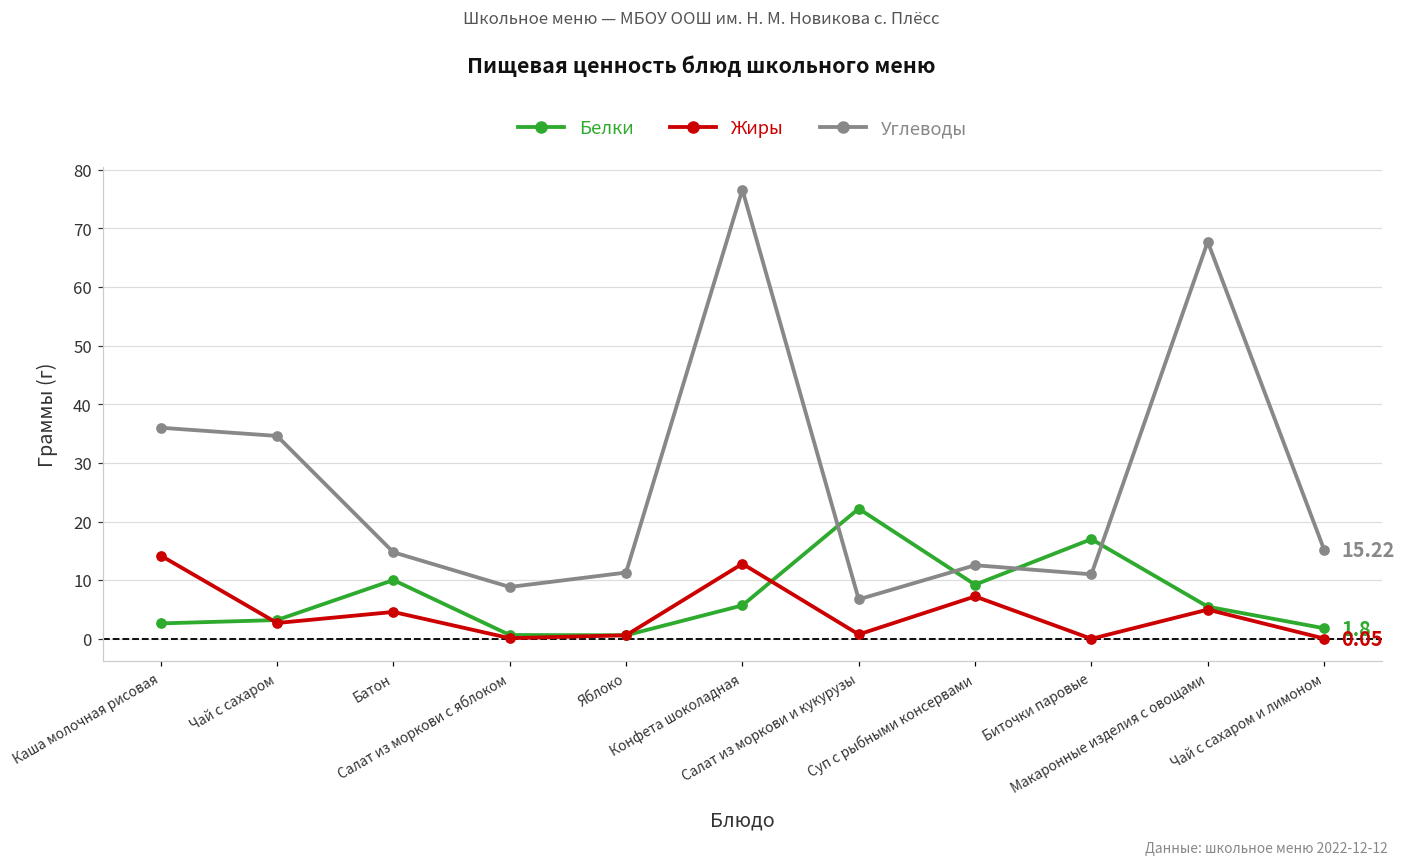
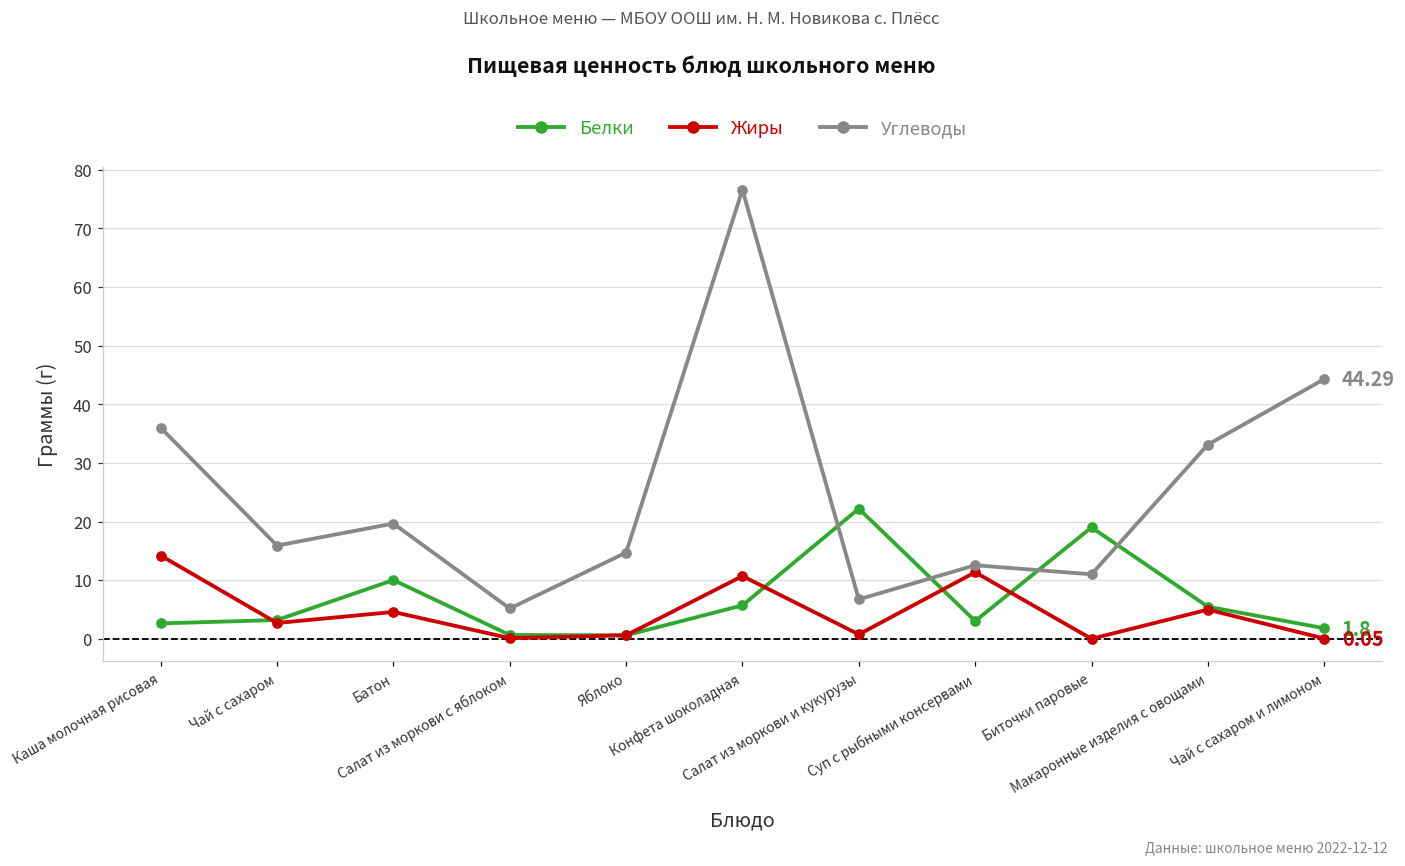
Углеводы, Чай с сахаром: 35 -> 16
Углеводы, Батон: 15 -> 20
Углеводы, Салат из моркови с яблоком: 9 -> 5
Углеводы, Яблоко: 11 -> 15
Жиры, Конфета шоколадная: 13 -> 11
Белки, Суп с рыбными консервами: 9 -> 3
Жиры, Суп с рыбными консервами: 7 -> 11
Белки, Биточки паровые: 17 -> 19
Углеводы, Макаронные изделия с овощами: 68 -> 33
Углеводы, Чай с сахаром и лимоном: 15.22 -> 44.29
